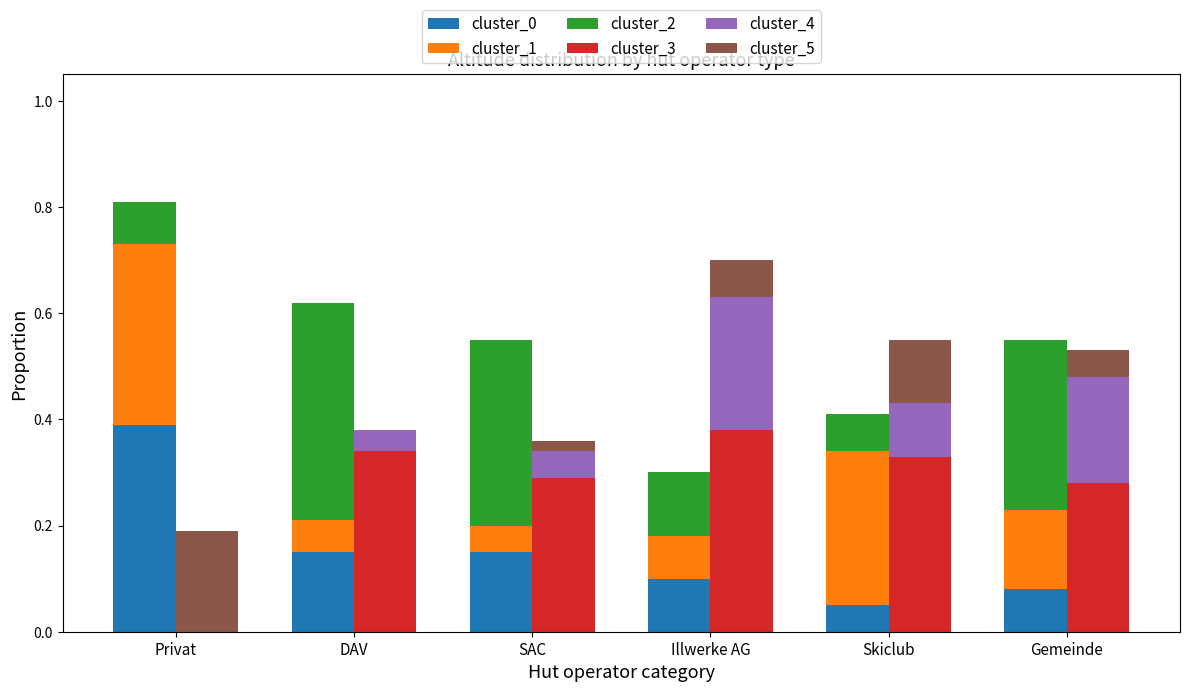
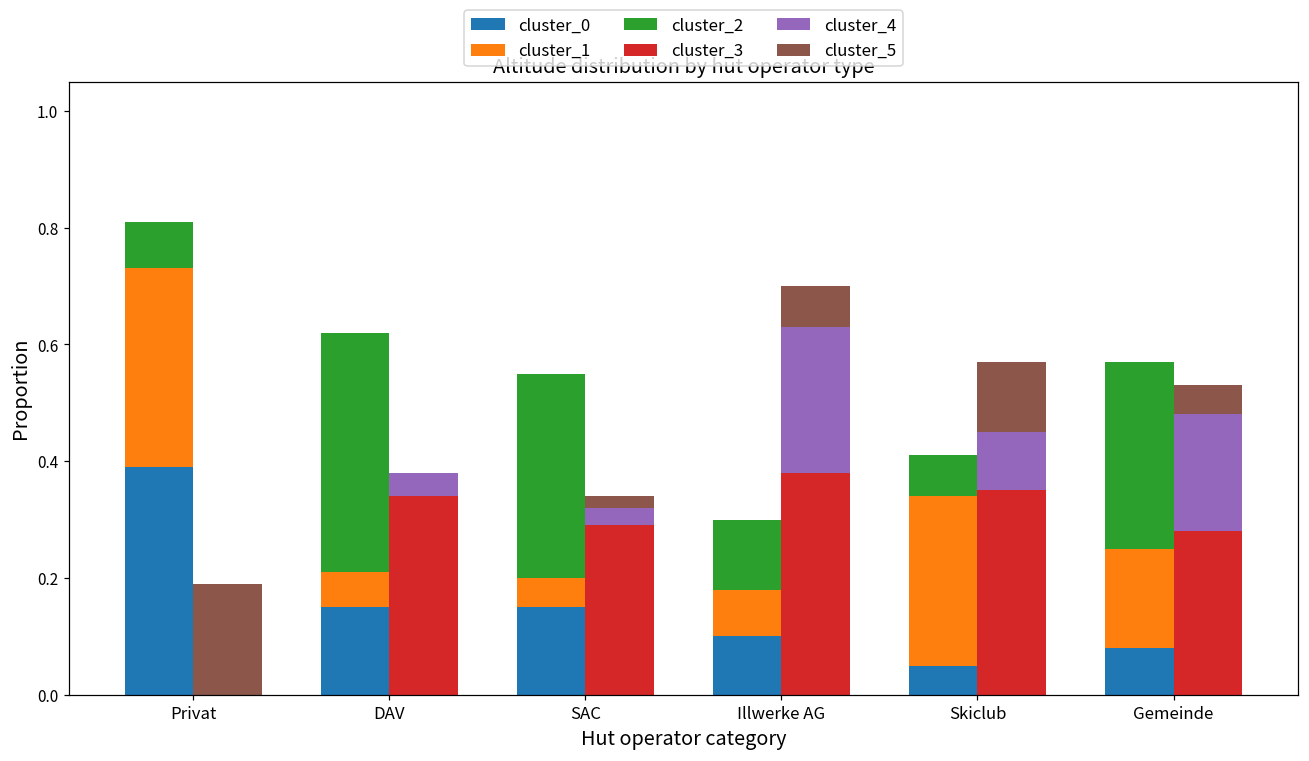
cluster_4, SAC: 0.05 -> 0.03
cluster_3, Skiclub: 0.33 -> 0.35
cluster_1, Gemeinde: 0.15 -> 0.17
